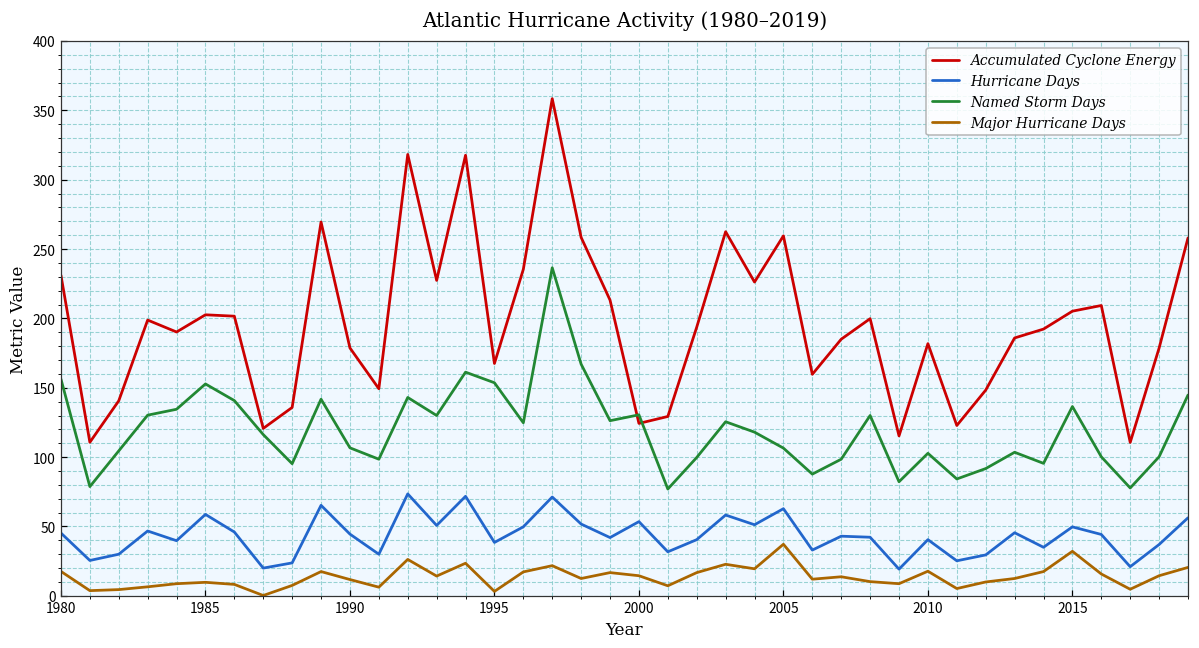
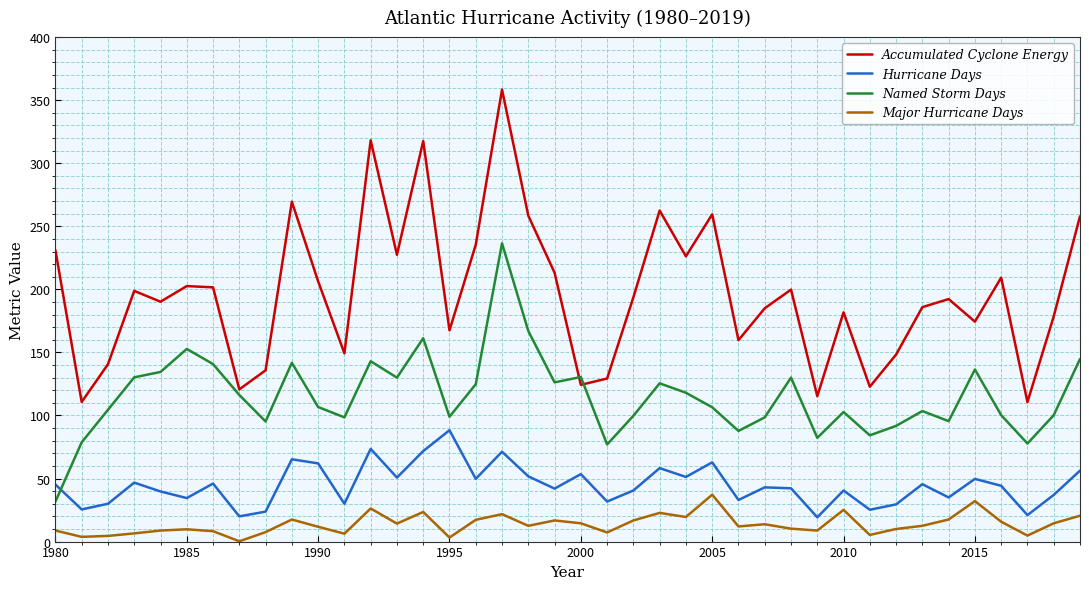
Named Storm Days, 1980: 156 -> 32
Major Hurricane Days, 1980: 18 -> 9
Hurricane Days, 1985: 59 -> 35
Accumulated Cyclone Energy, 1990: 179 -> 206
Hurricane Days, 1990: 45 -> 62
Hurricane Days, 1995: 39 -> 88
Named Storm Days, 1995: 154 -> 99
Major Hurricane Days, 2010: 18 -> 25
Accumulated Cyclone Energy, 2015: 205 -> 174
